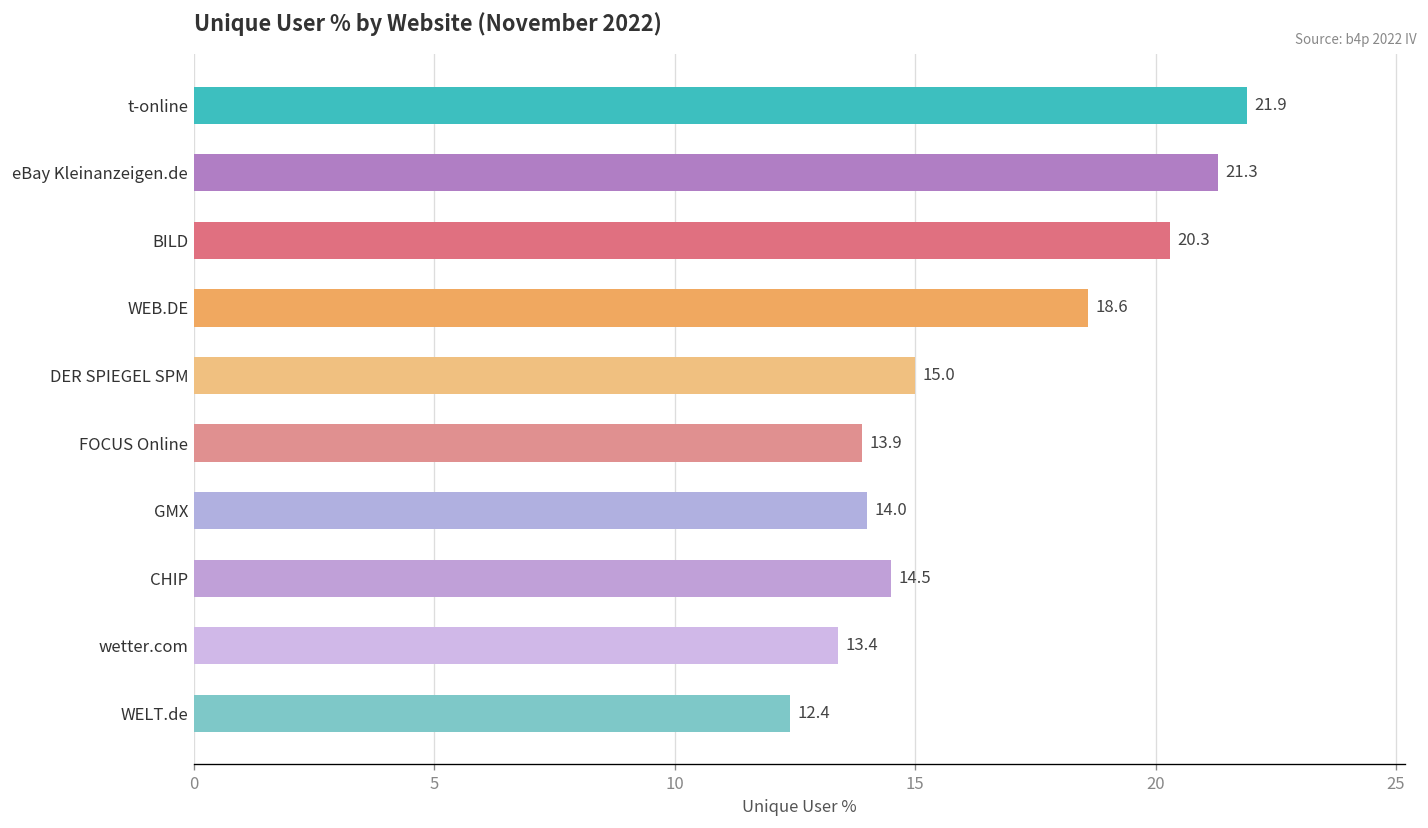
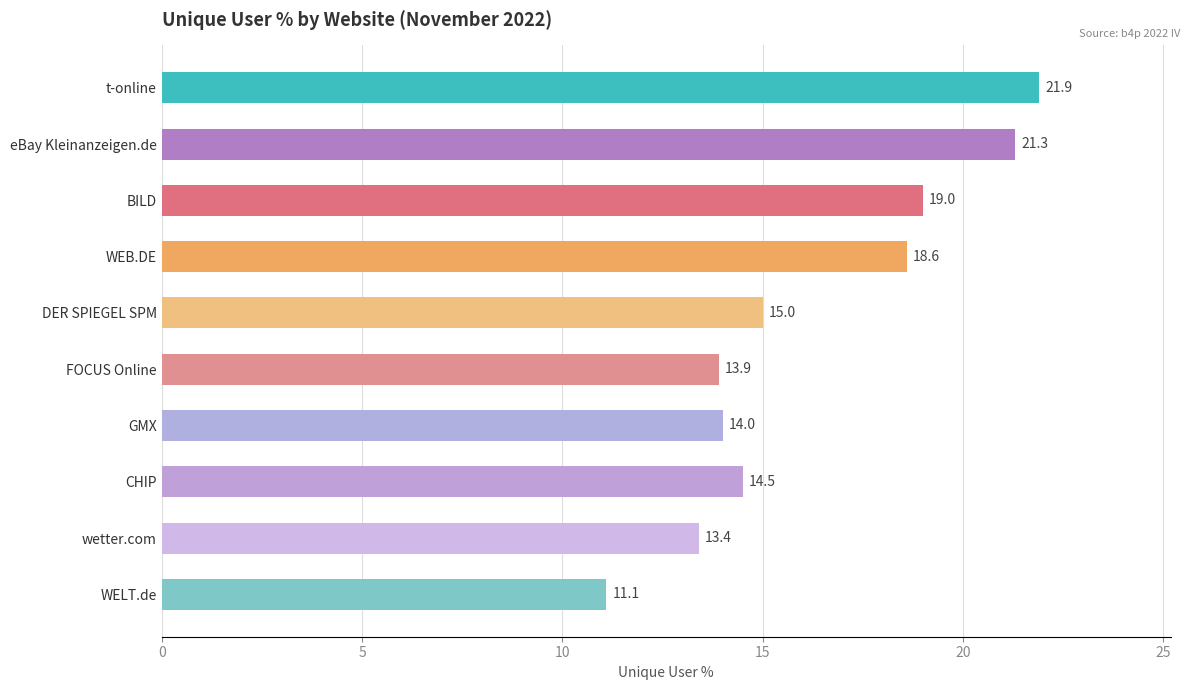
BILD: 20.3 -> 19.0
WELT.de: 12.4 -> 11.1
